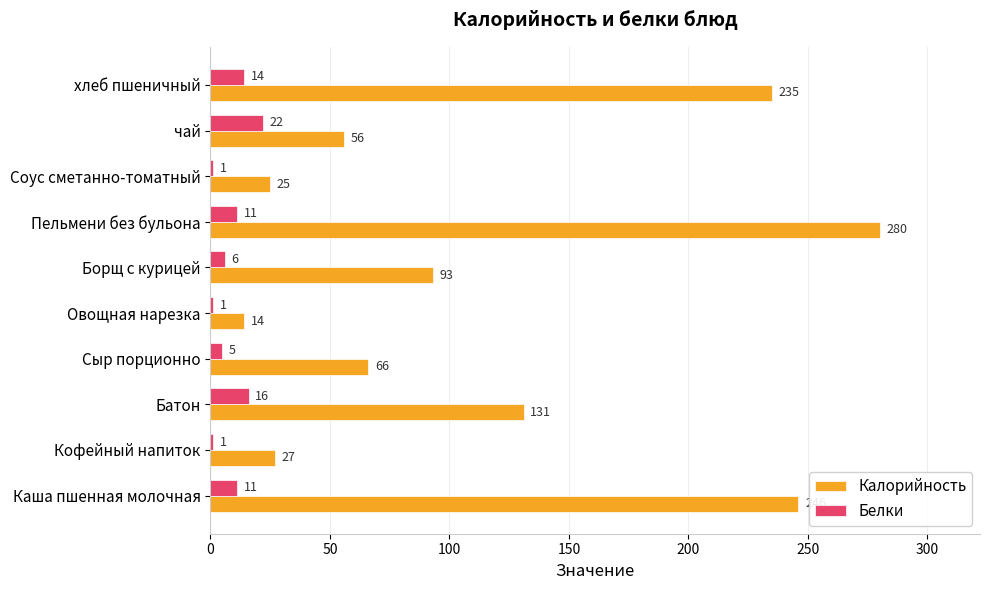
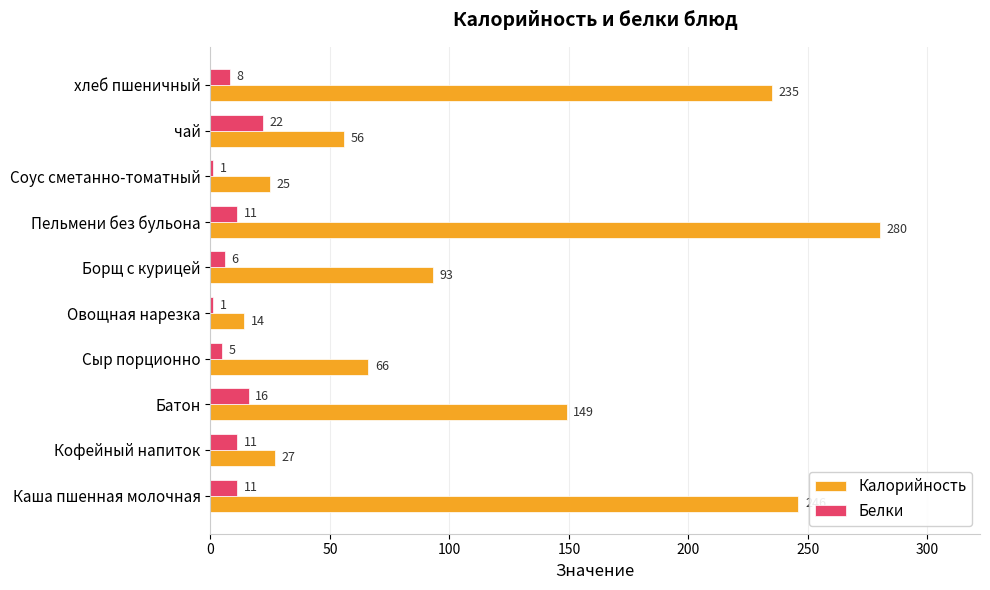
Белки, хлеб пшеничный: 14 -> 8
Калорийность, Батон: 131 -> 149
Белки, Кофейный напиток: 1 -> 11
